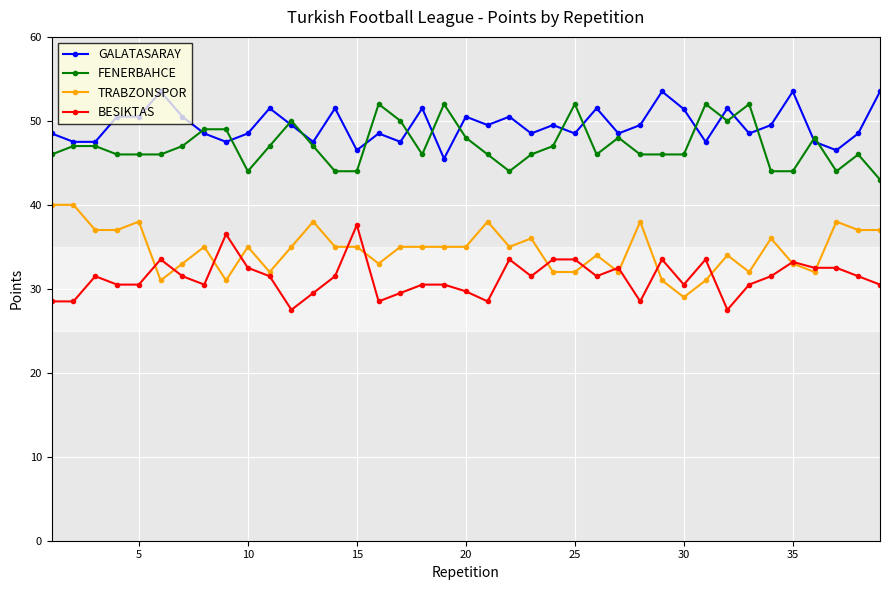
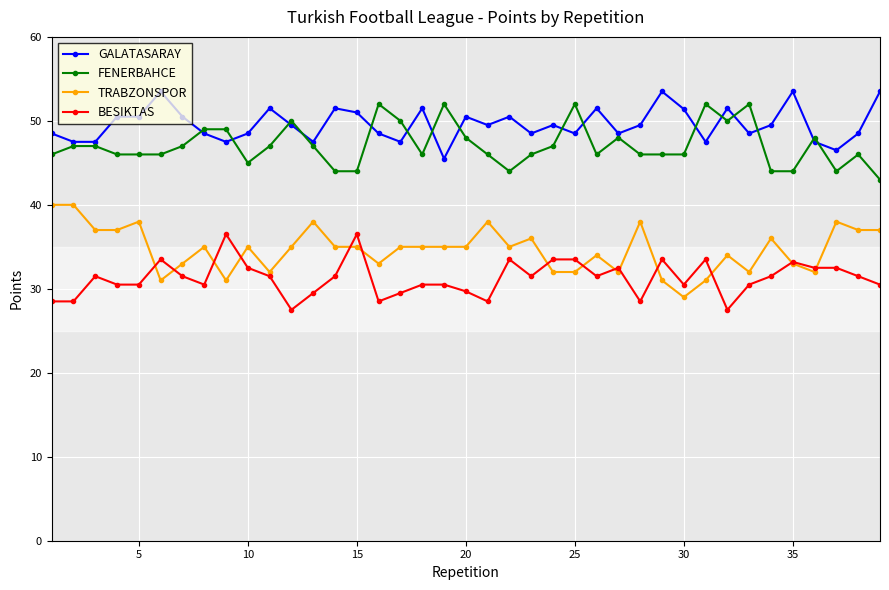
FENERBAHCE, 10: 44 -> 45
GALATASARAY, 15: 47 -> 51
BESIKTAS, 15: 38 -> 37
